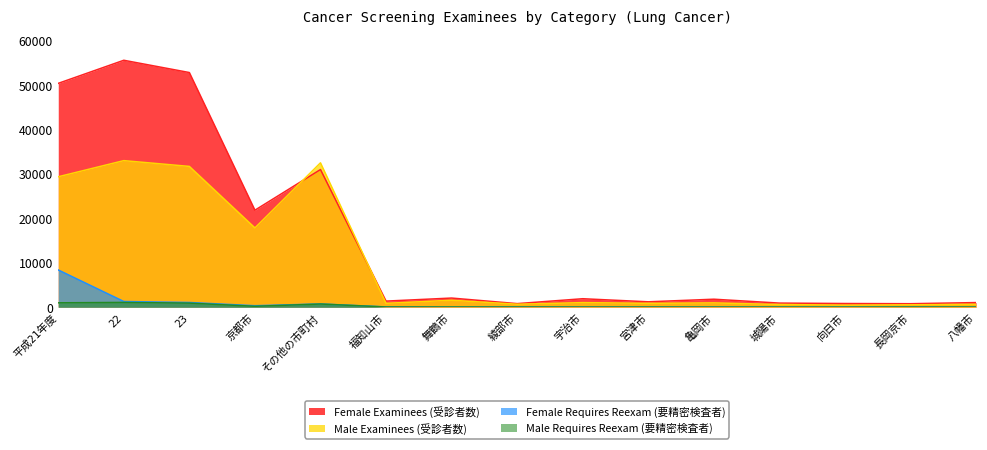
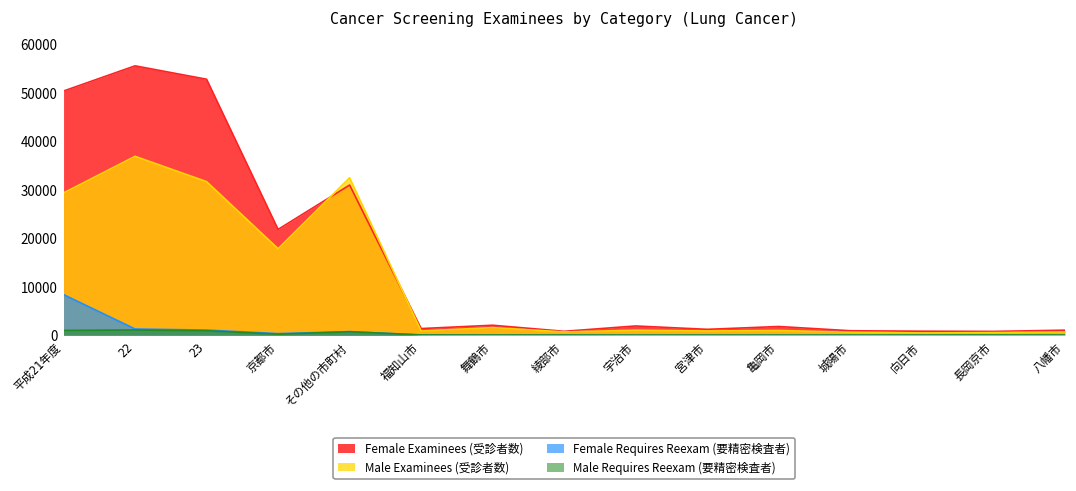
Male Examinees (受診者数), 22: 33000 -> 37000
